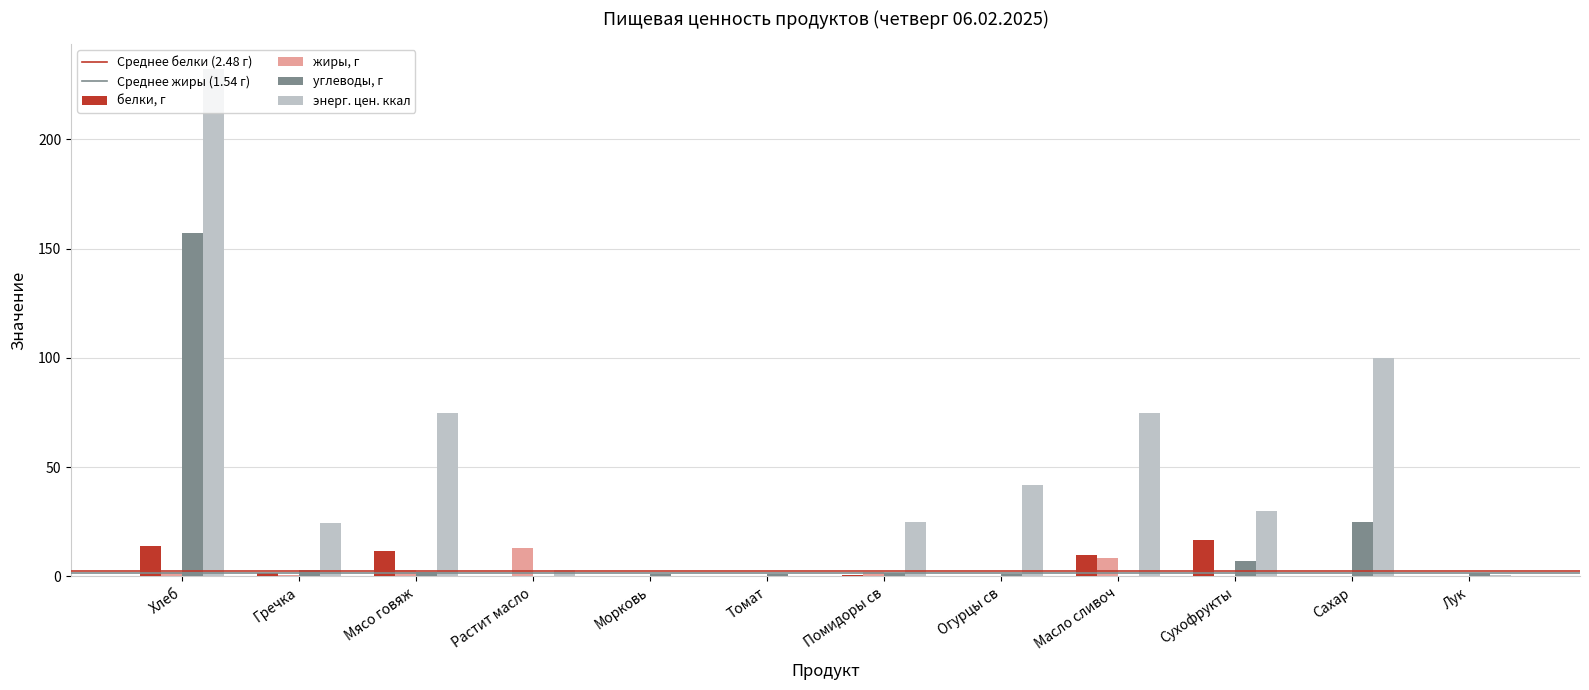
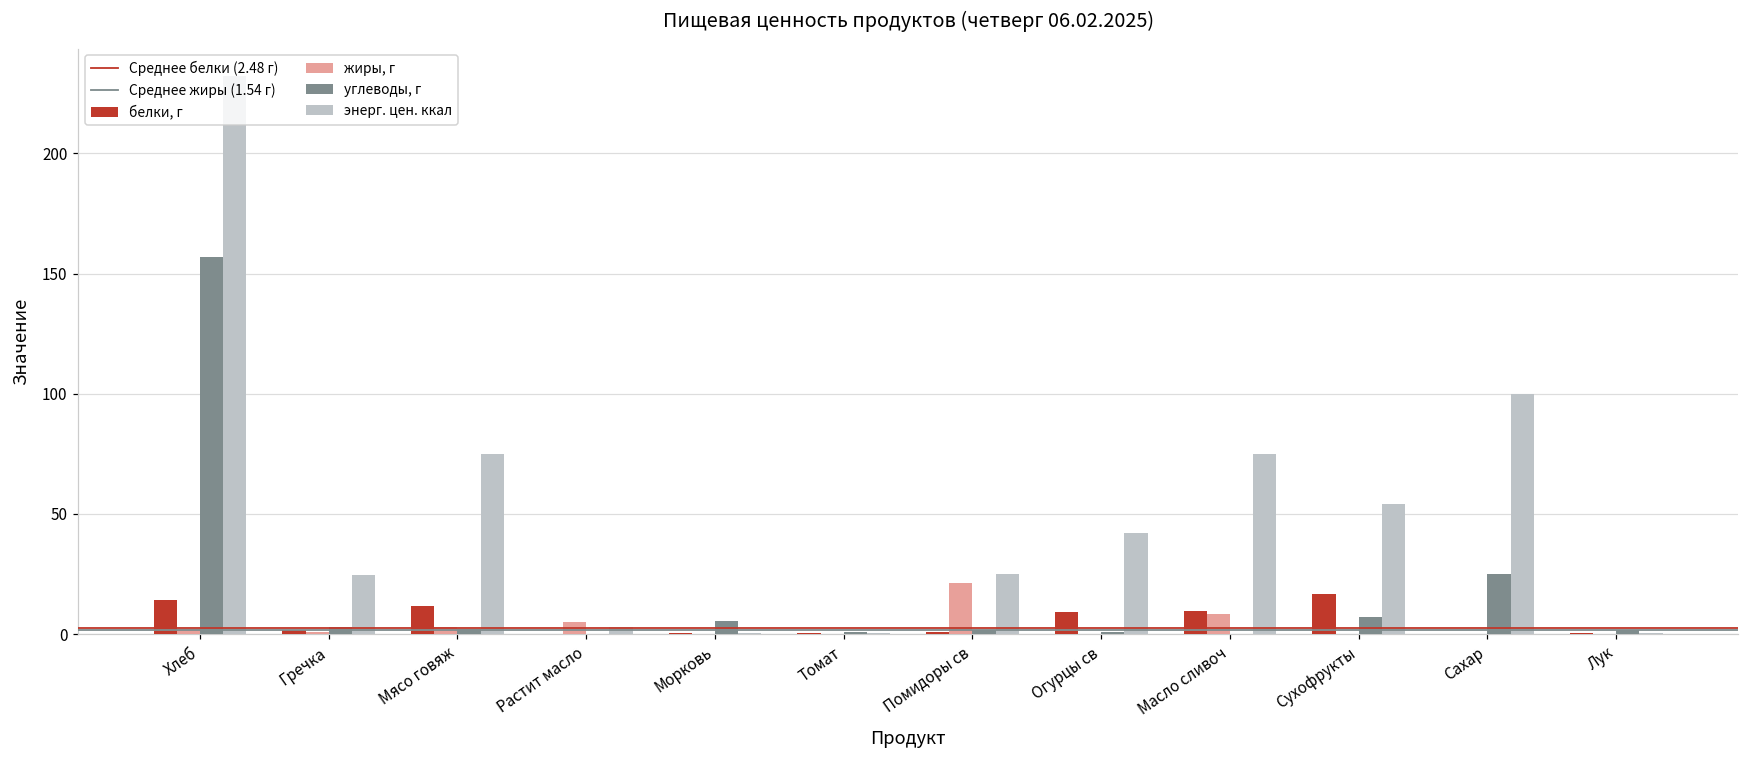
жиры, г, Растит масло: 13 -> 5
углеводы, г, Морковь: 1 -> 6
жиры, г, Помидоры св: 2 -> 21
белки, г, Огурцы св: 0 -> 9
энерг. цен. ккал, Сухофрукты: 30 -> 54
